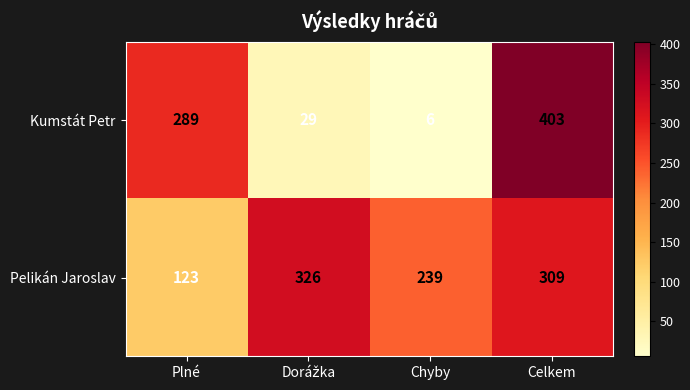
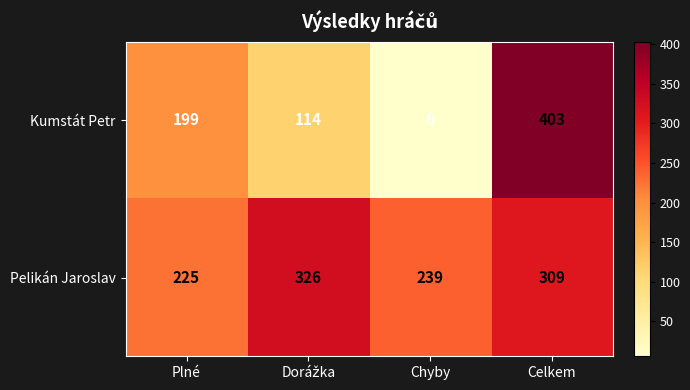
Kumstát Petr, Plné: 289 -> 199
Kumstát Petr, Dorážka: 29 -> 114
Pelikán Jaroslav, Plné: 123 -> 225
